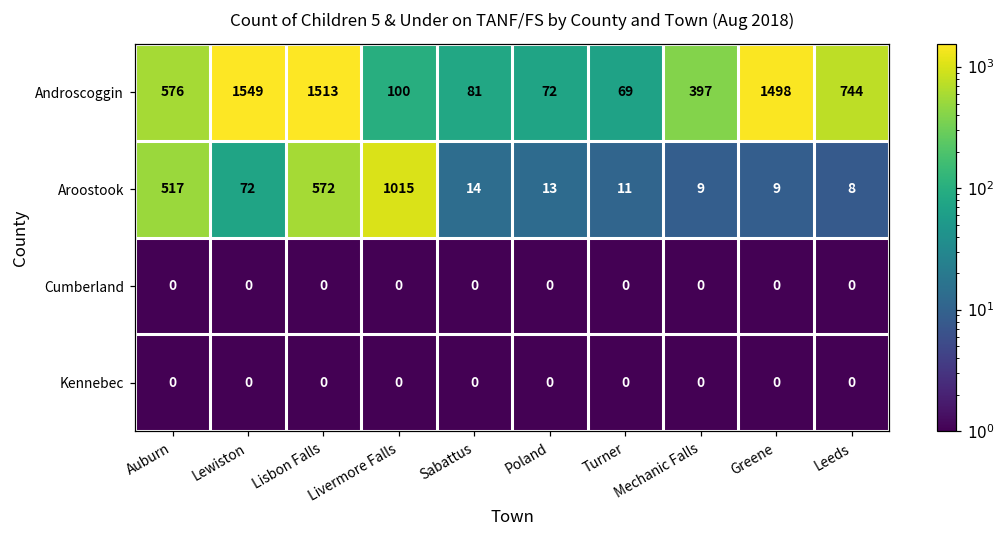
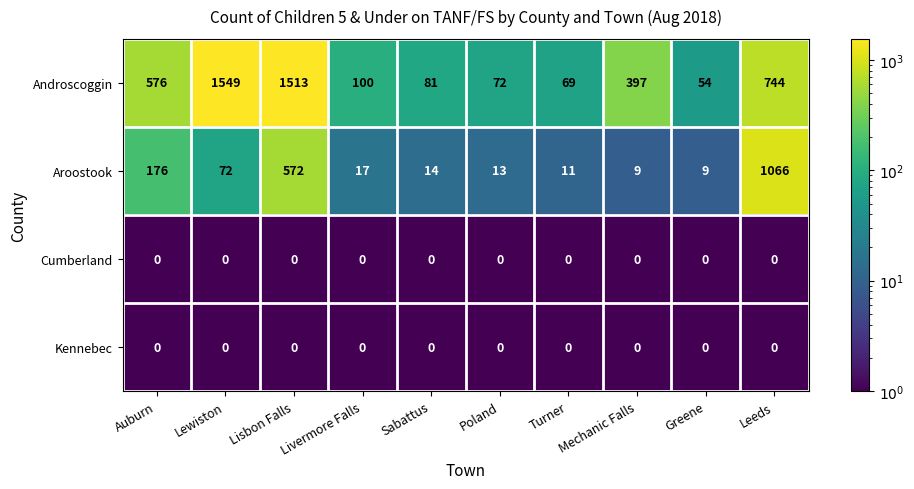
Androscoggin, Greene: 1498 -> 54
Aroostook, Auburn: 517 -> 176
Aroostook, Livermore Falls: 1015 -> 17
Aroostook, Leeds: 8 -> 1066
